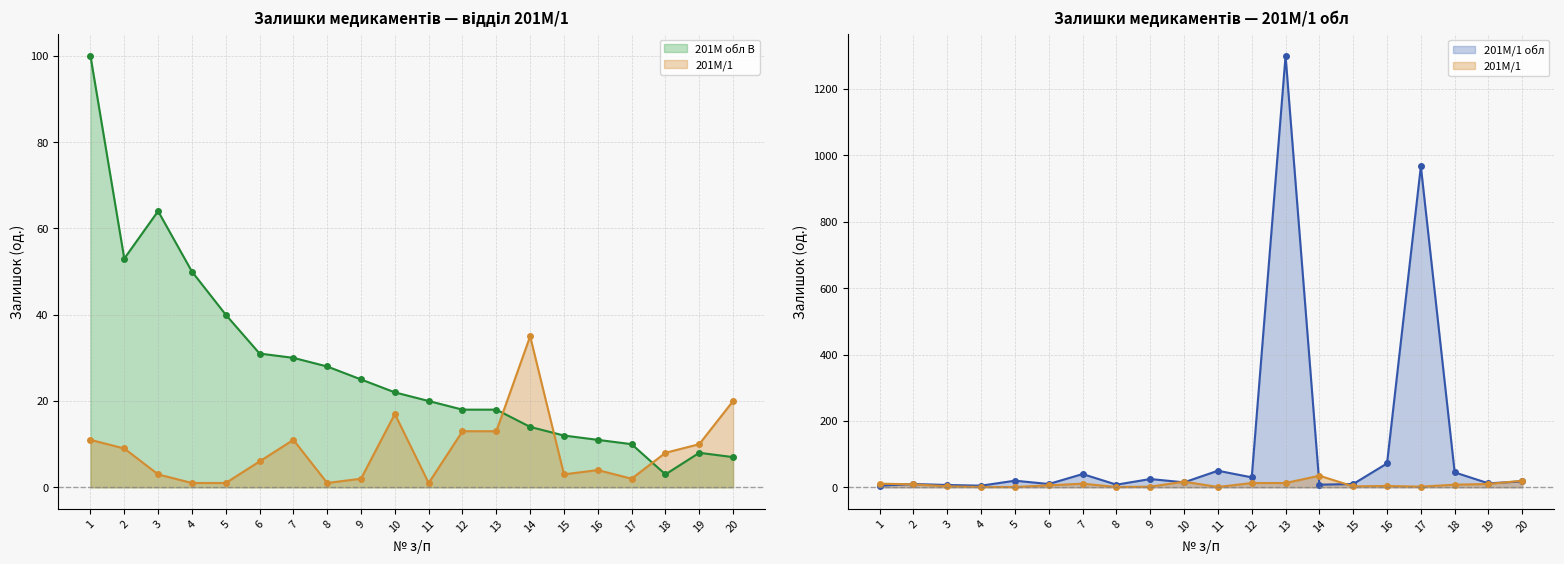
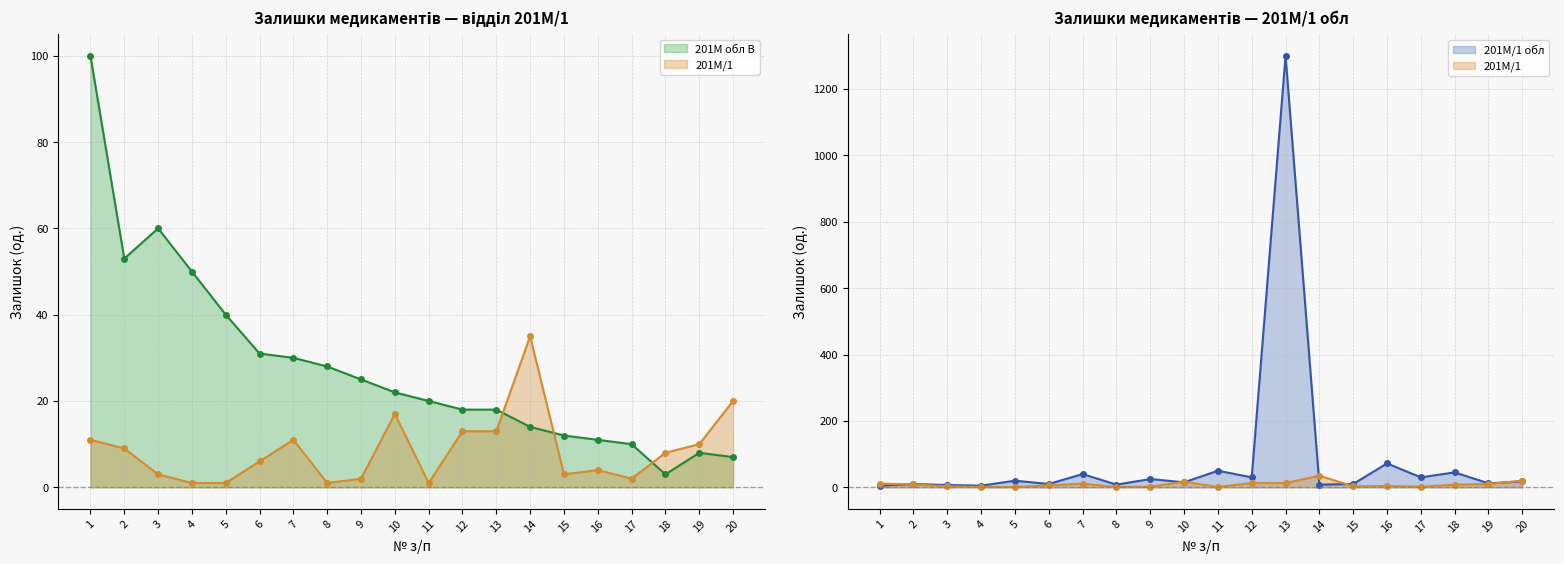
Залишки медикаментів — відділ 201М/1, 201М обл В, 3: 64 -> 60
Залишки медикаментів — 201М/1 обл, 201М/1 обл, 17: 970 -> 30
